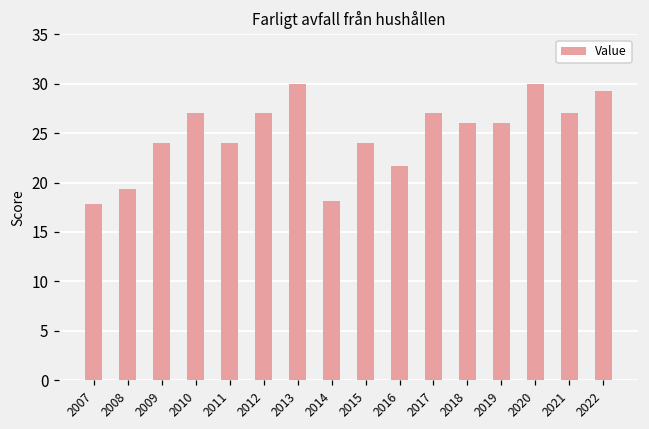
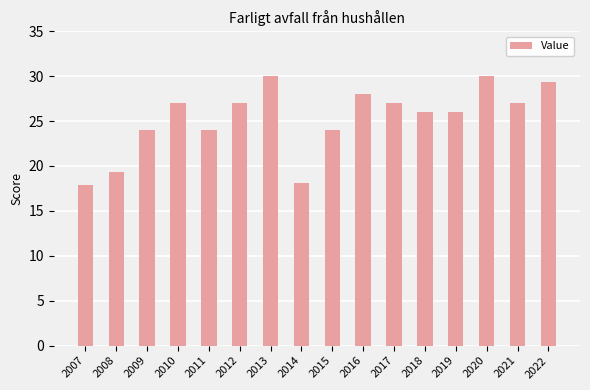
2016: 22 -> 28
